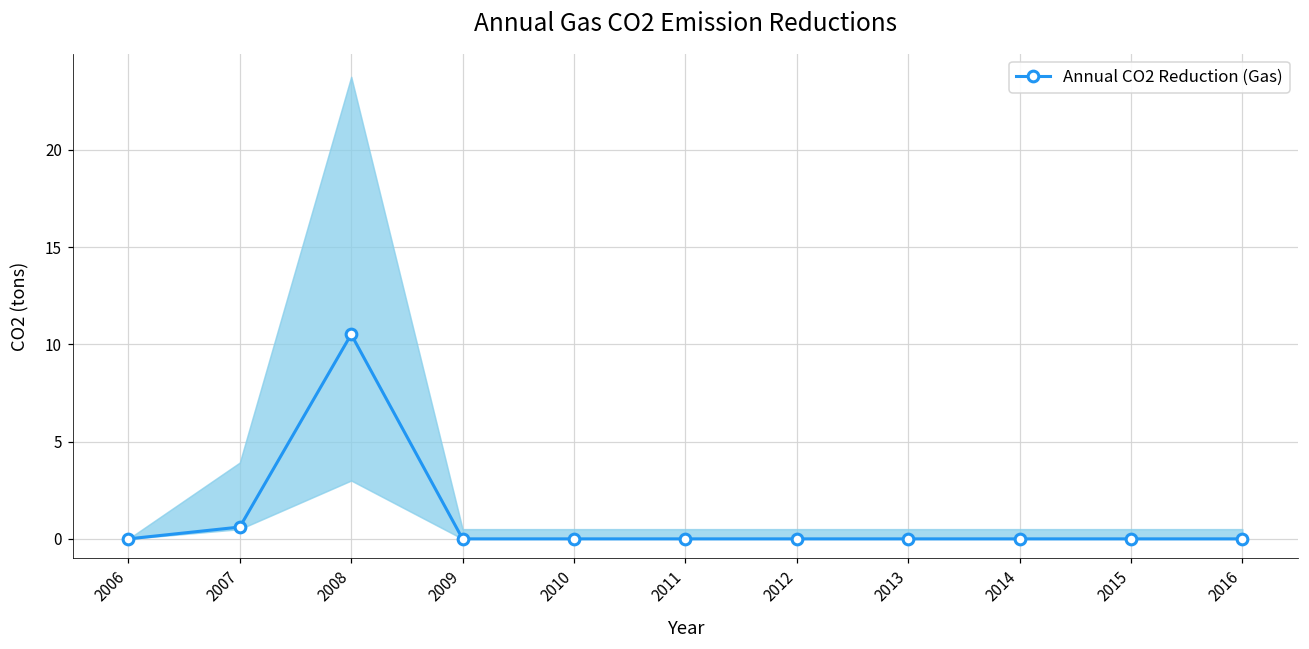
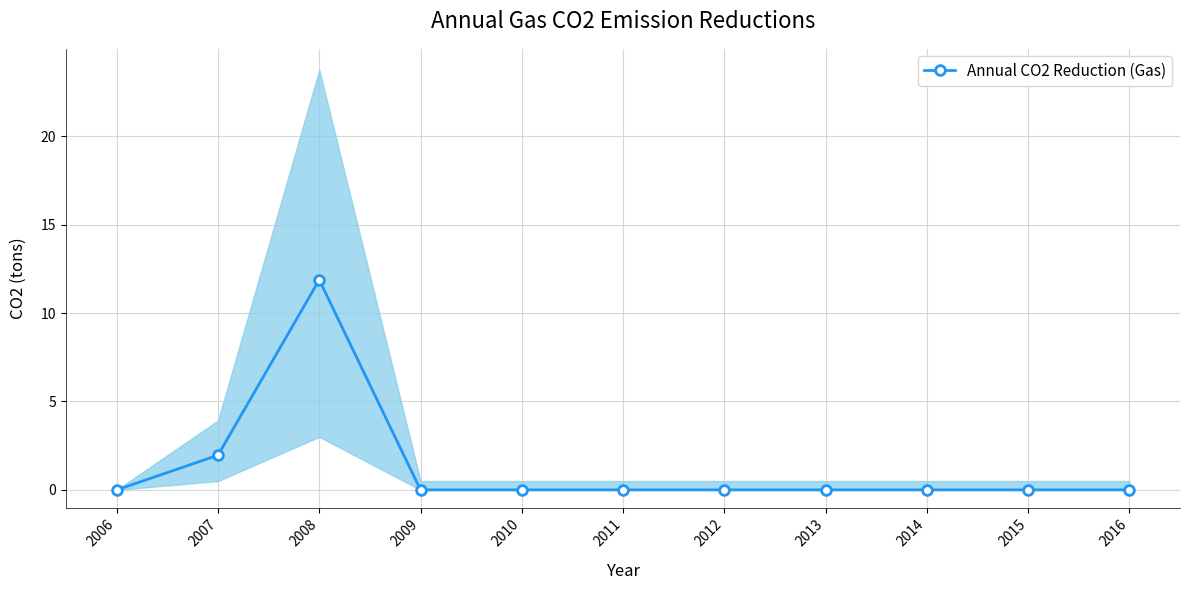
Annual CO2 Reduction (Gas), 2007: 0.6 -> 2.0
Annual CO2 Reduction (Gas), 2008: 10.5 -> 11.9
